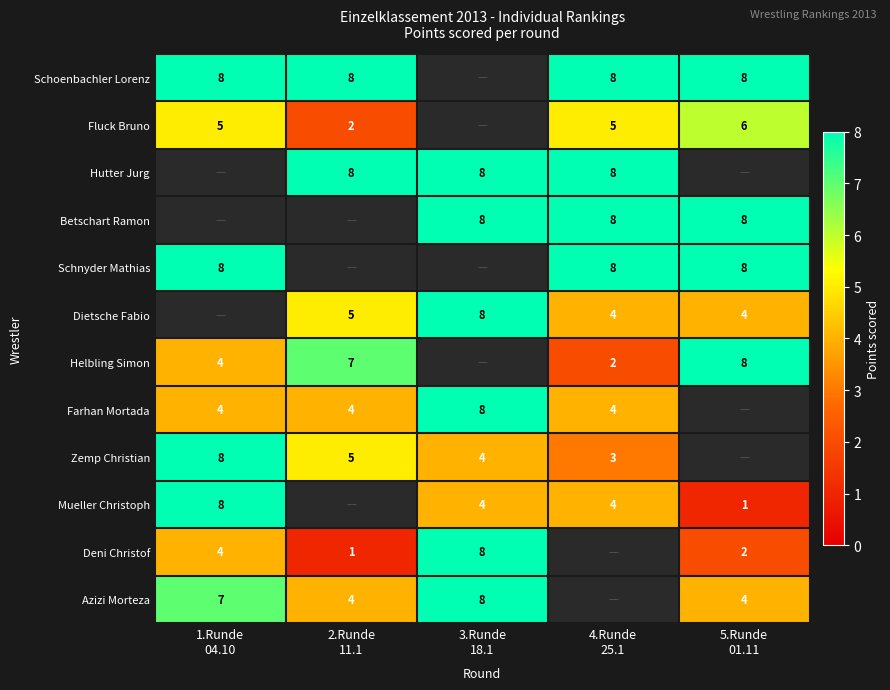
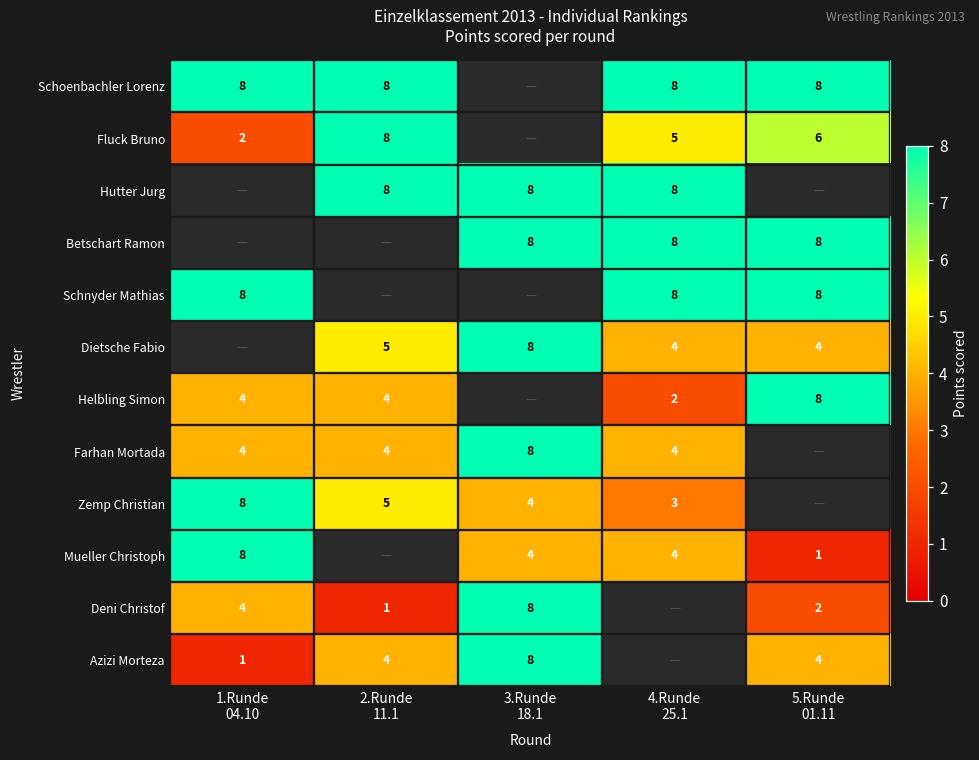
Fluck Bruno, 1.Runde 04.10: 5 -> 2
Fluck Bruno, 2.Runde 11.1: 2 -> 8
Helbling Simon, 2.Runde 11.1: 7 -> 4
Azizi Morteza, 1.Runde 04.10: 7 -> 1
